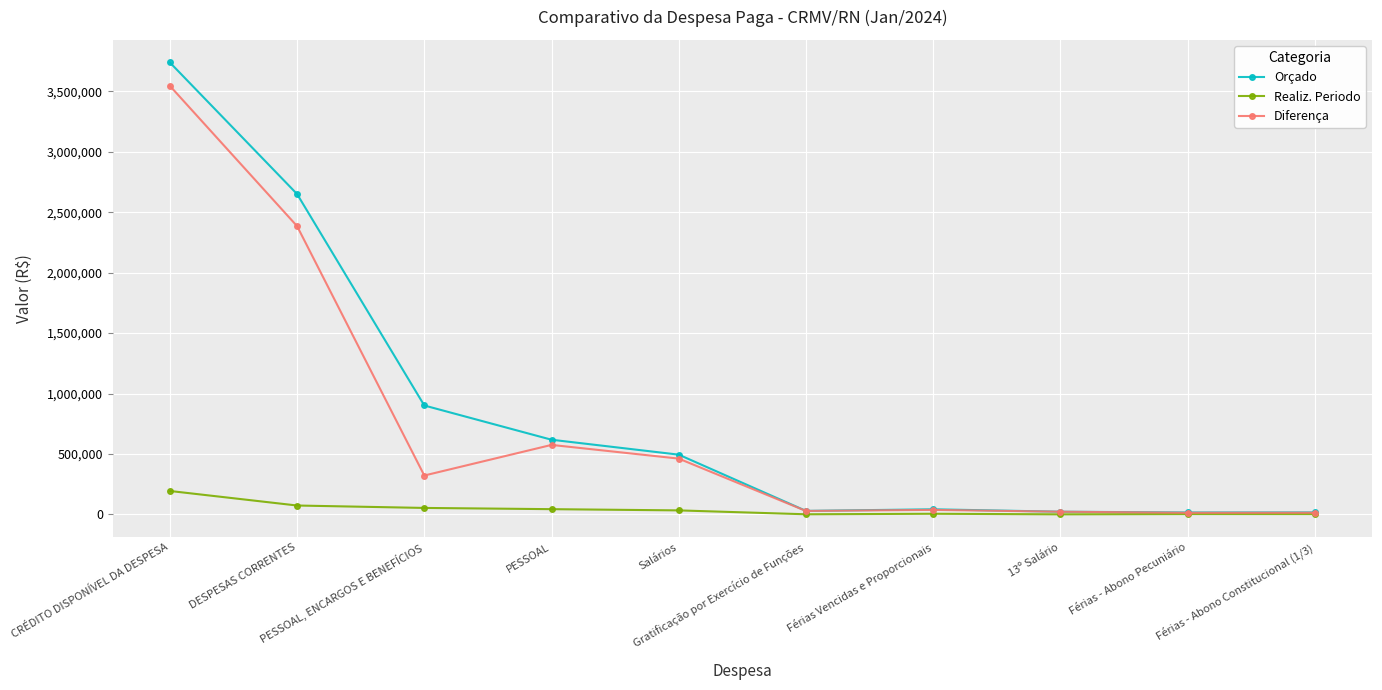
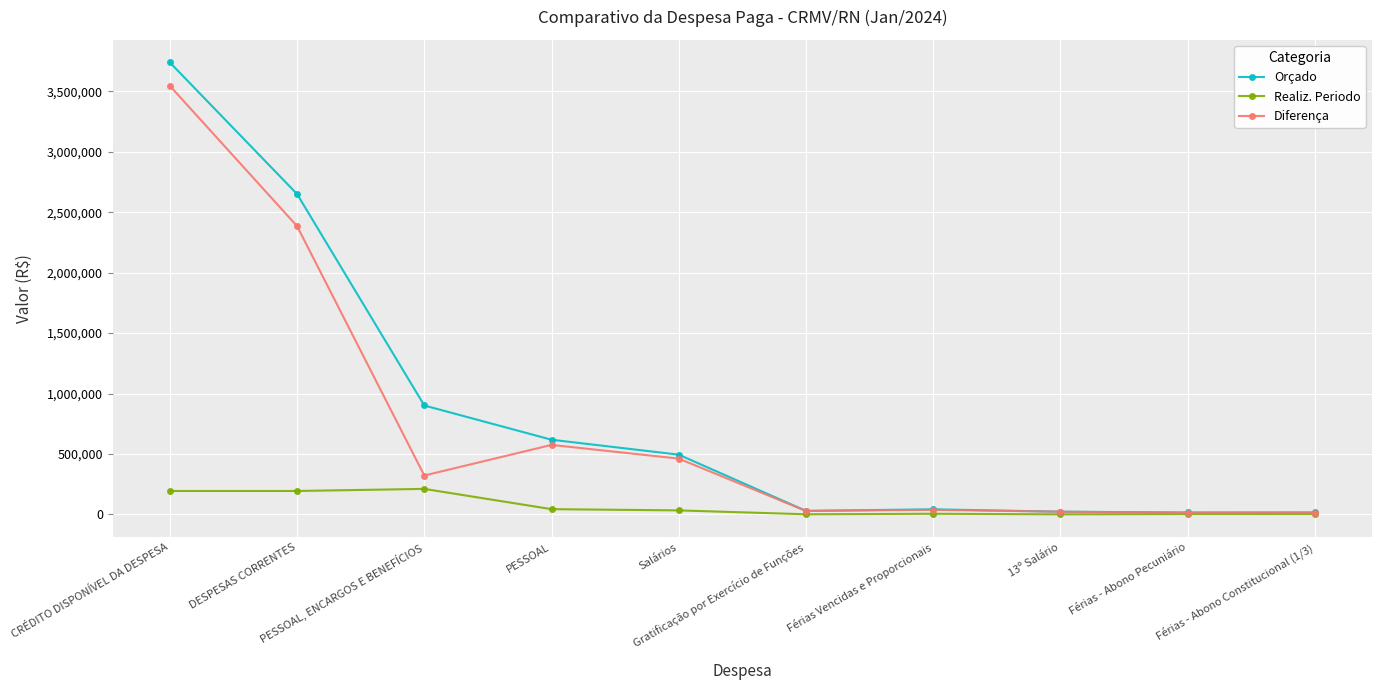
Realiz. Periodo, DESPESAS CORRENTES: 70,000 -> 190,000
Realiz. Periodo, PESSOAL, ENCARGOS E BENEFÍCIOS: 50,000 -> 210,000
